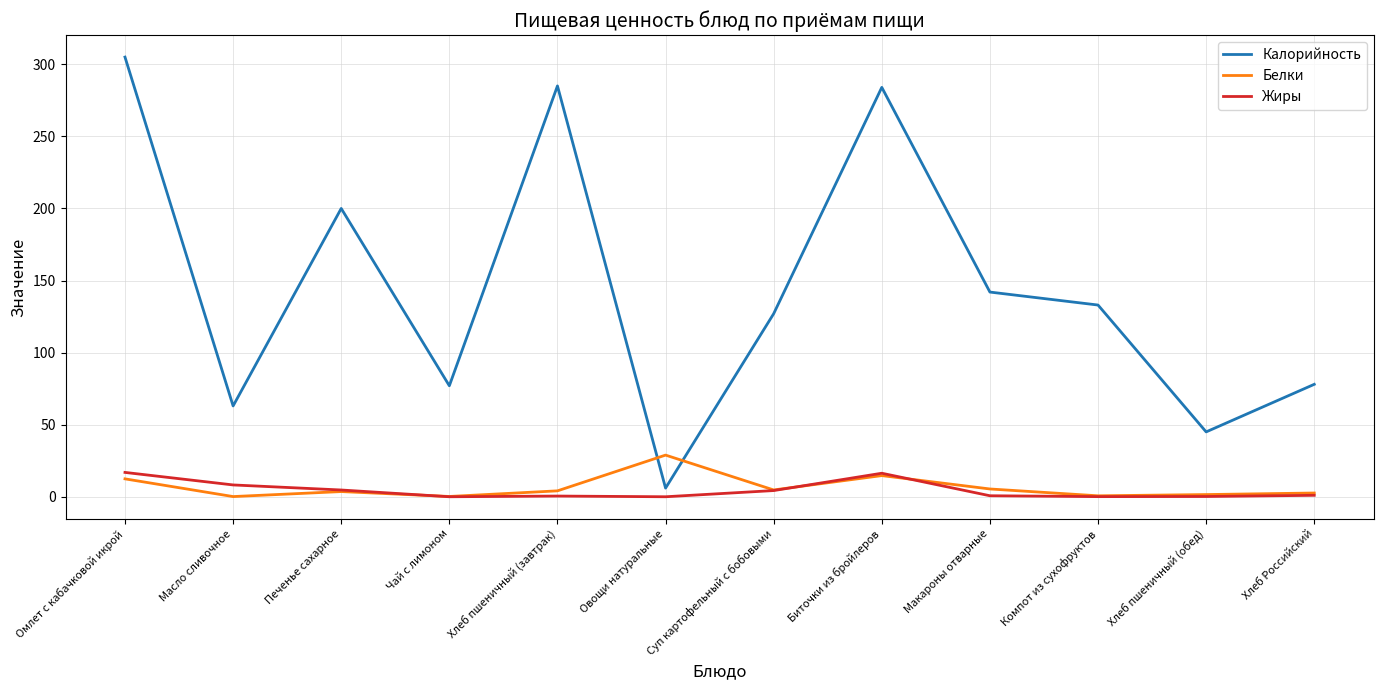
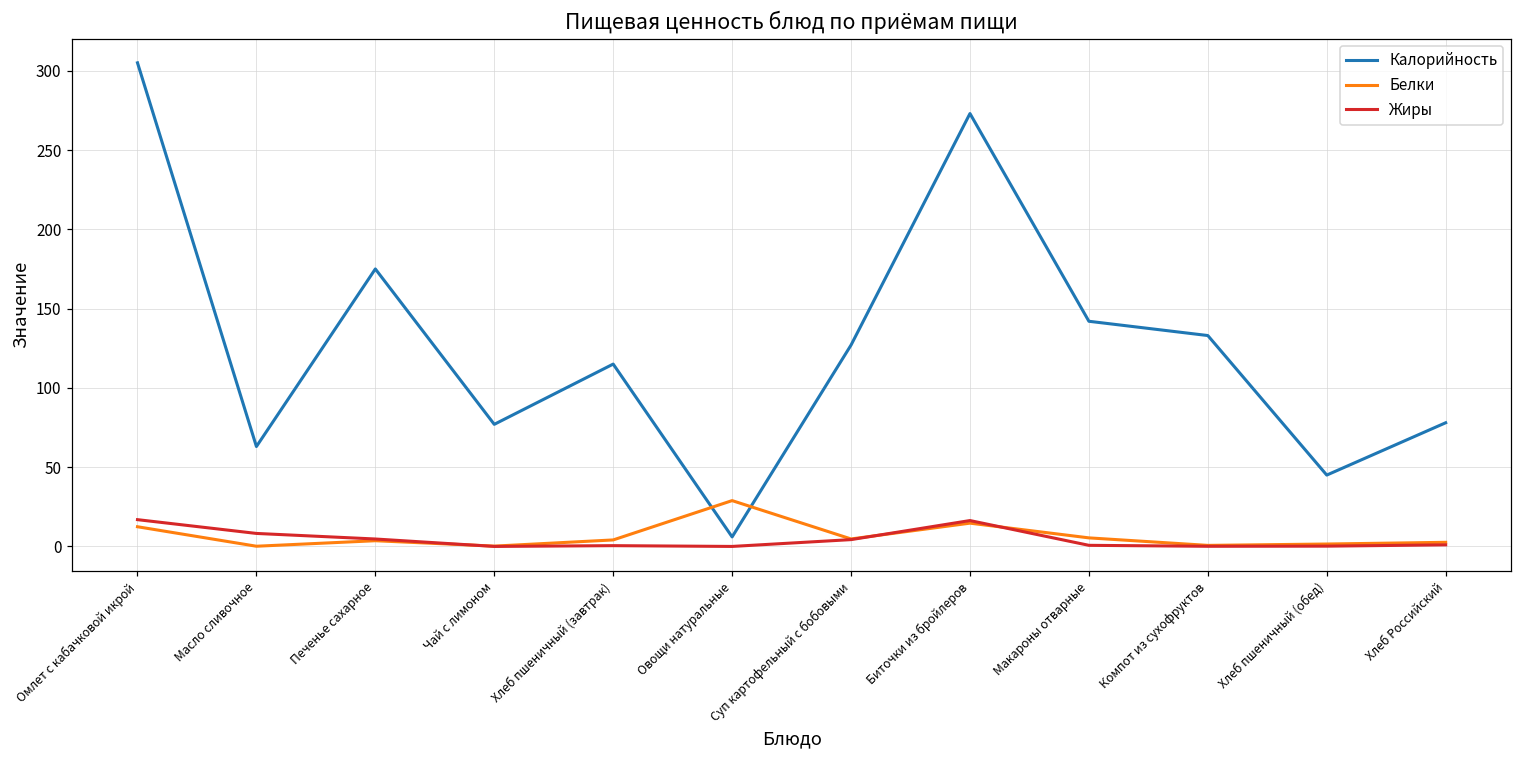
Калорийность, Печенье сахарное: 200 -> 175
Калорийность, Хлеб пшеничный (завтрак): 285 -> 115
Калорийность, Биточки из бройлеров: 284 -> 273
